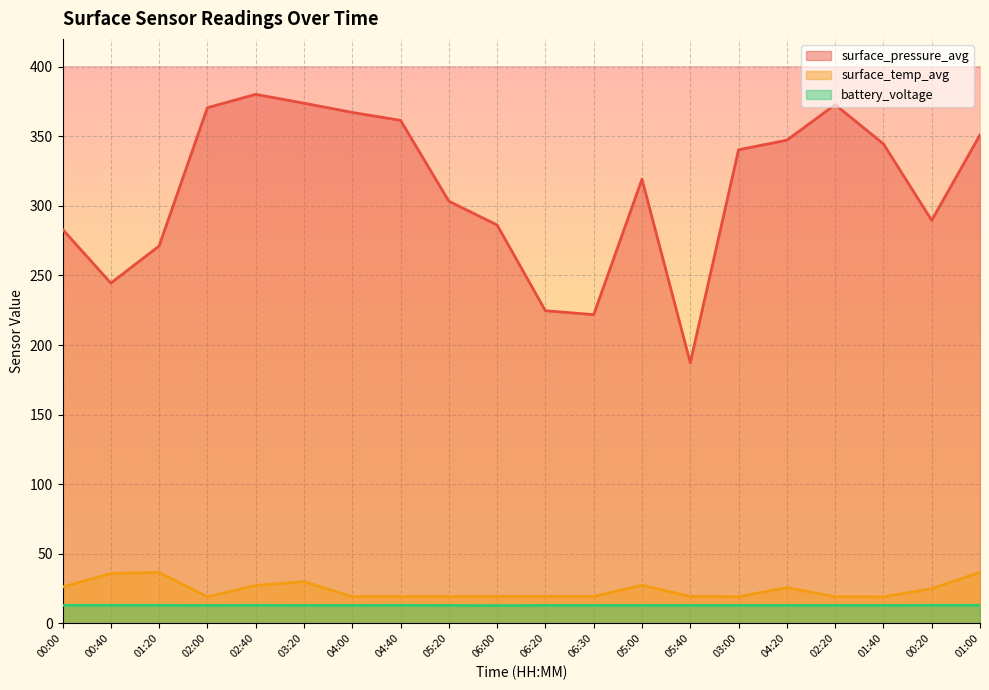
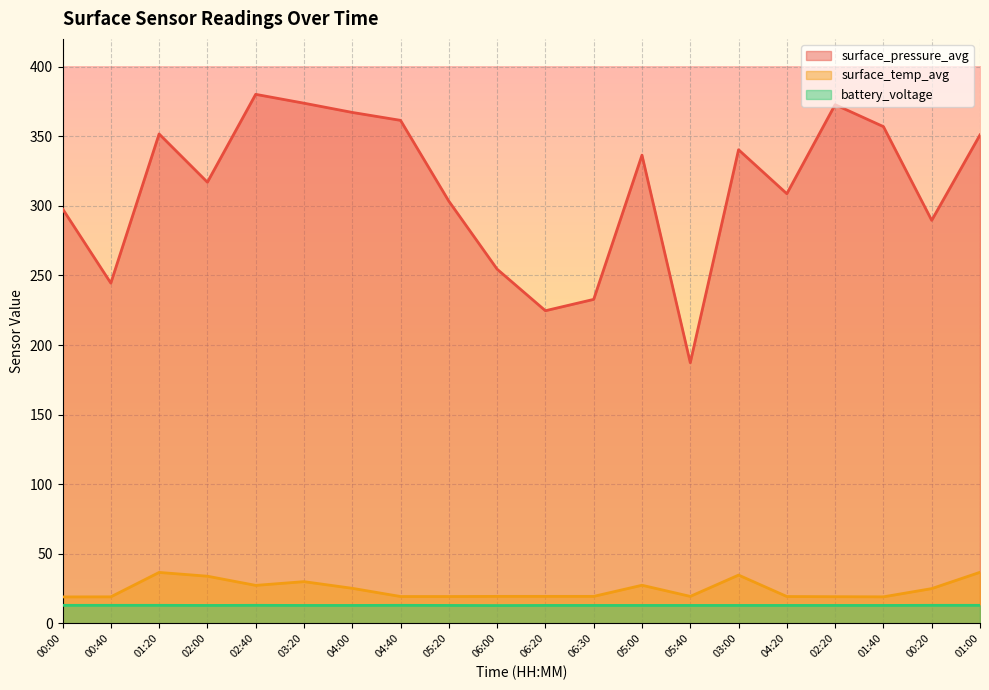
surface_pressure_avg, 00:00: 283 -> 298
surface_temp_avg, 00:00: 26 -> 19
surface_temp_avg, 00:40: 36 -> 19
surface_pressure_avg, 01:20: 271 -> 352
surface_pressure_avg, 02:00: 371 -> 317
surface_temp_avg, 02:00: 19 -> 34
surface_temp_avg, 04:00: 19 -> 25
surface_pressure_avg, 06:00: 286 -> 255
surface_pressure_avg, 06:30: 222 -> 233
surface_pressure_avg, 05:00: 319 -> 336
surface_temp_avg, 03:00: 19 -> 35
surface_pressure_avg, 04:20: 347 -> 309
surface_temp_avg, 04:20: 26 -> 19
surface_pressure_avg, 01:40: 345 -> 357
